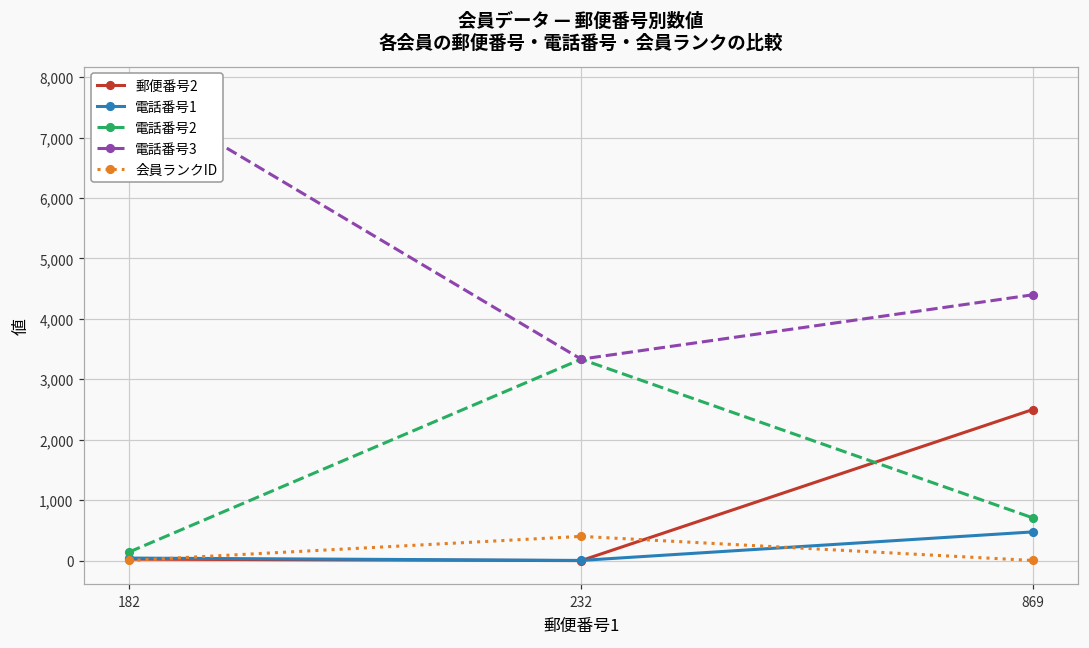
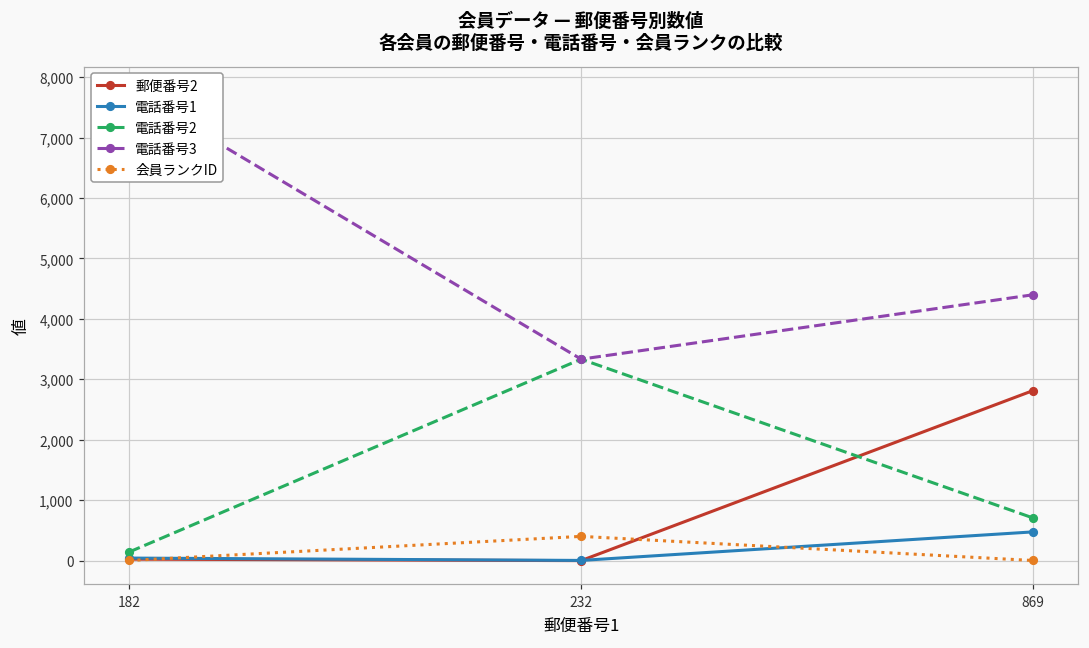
郵便番号2, 869: 2,500 -> 2,800
